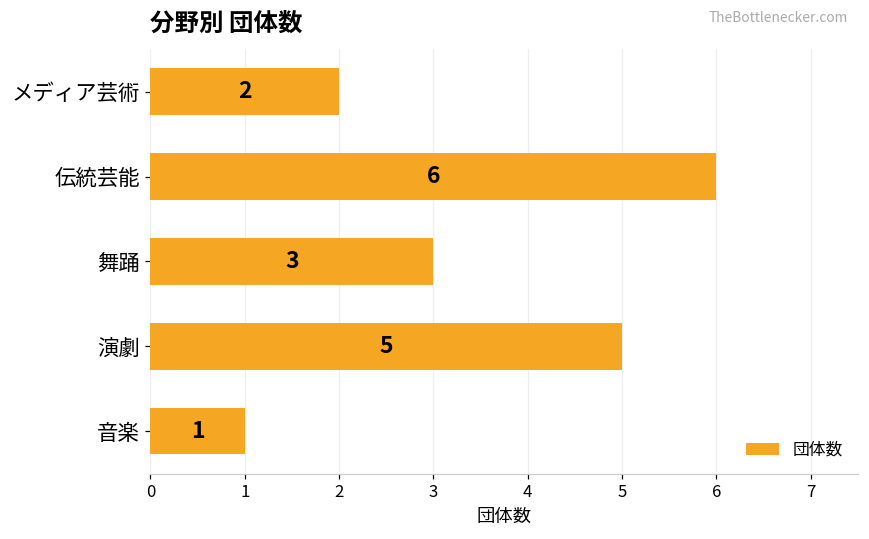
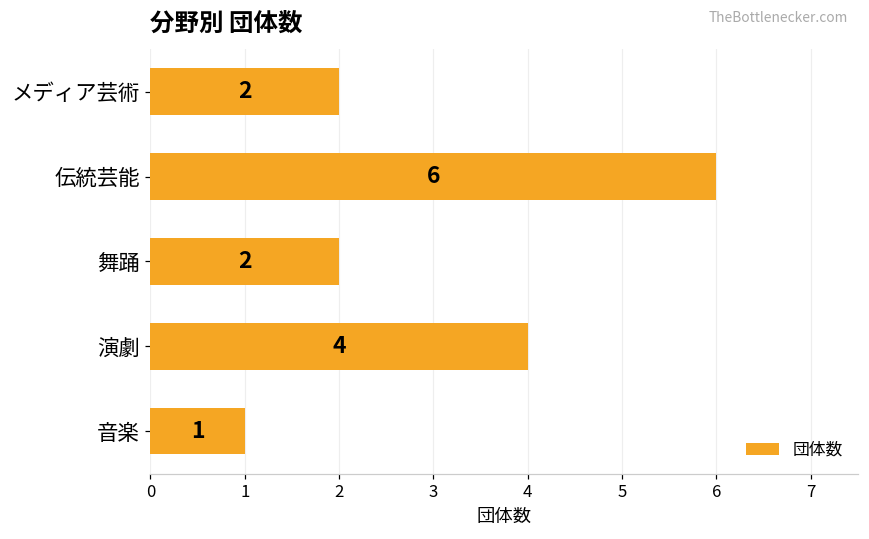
舞踊: 3 -> 2
演劇: 5 -> 4
